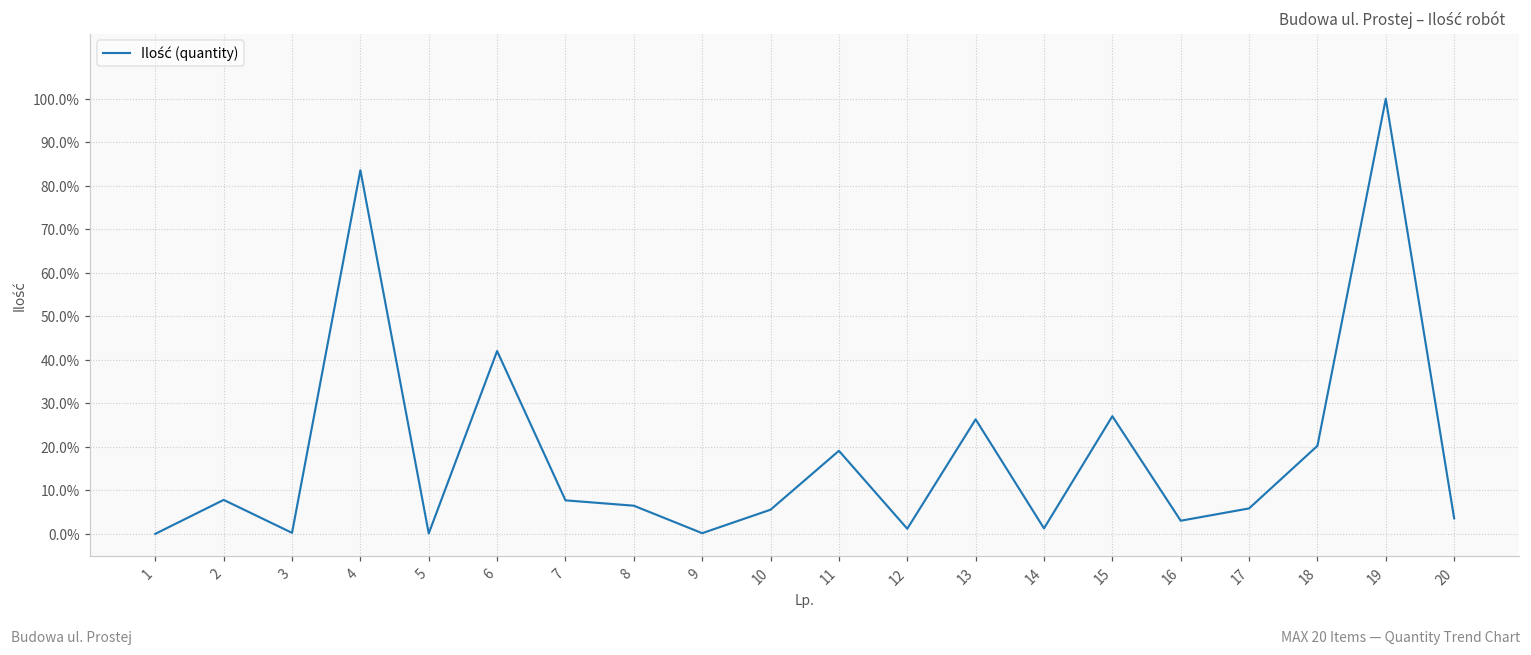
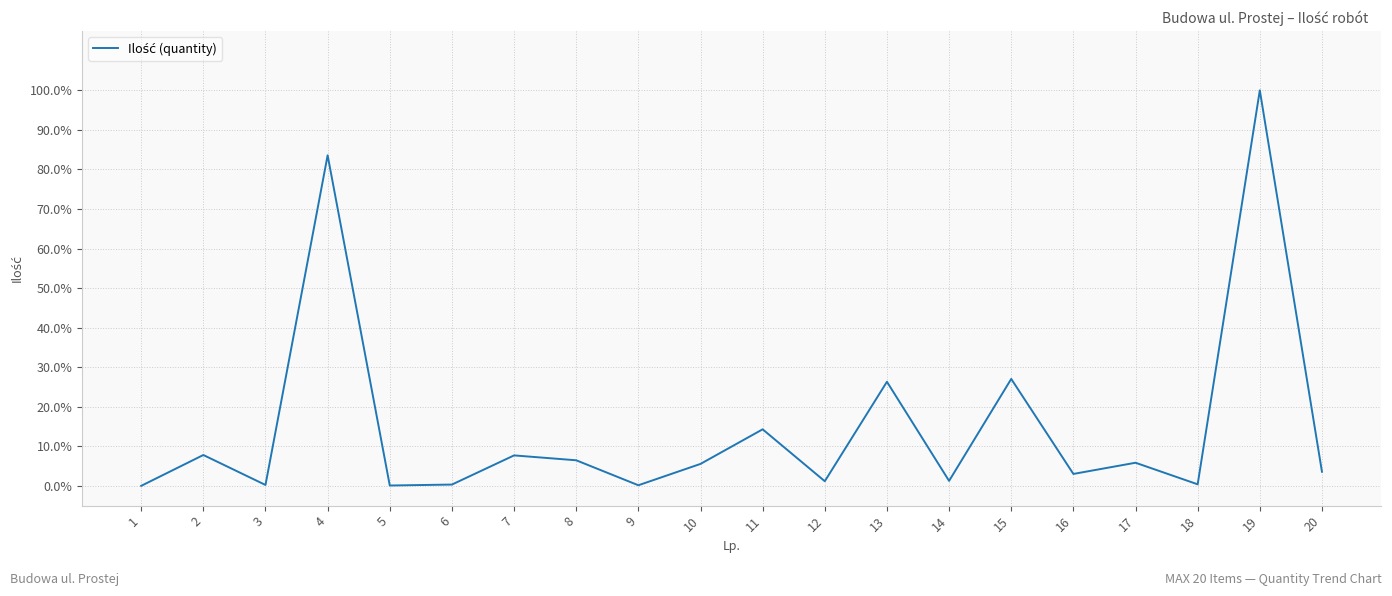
6: 42% -> 0%
11: 19% -> 14%
18: 20% -> 0%
